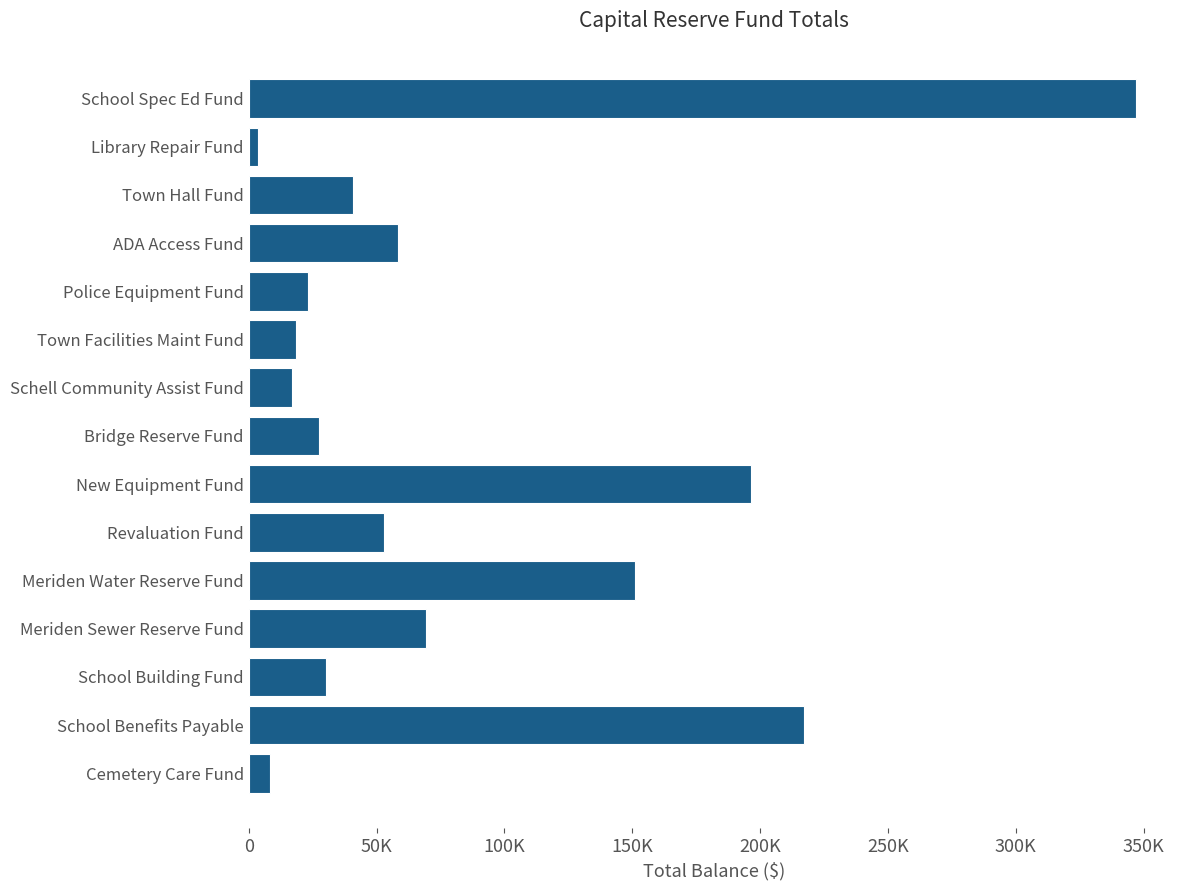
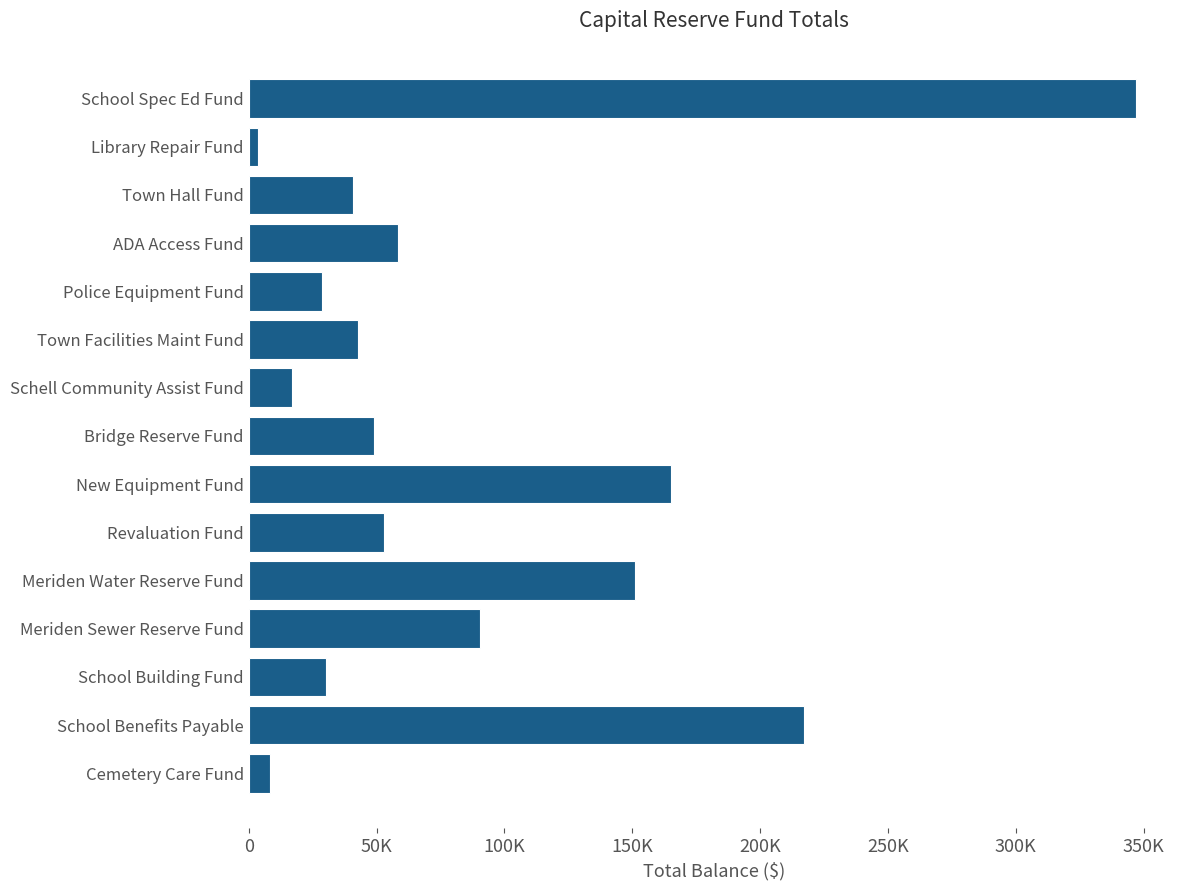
Police Equipment Fund: 23000 -> 29000
Town Facilities Maint Fund: 18000 -> 43000
Bridge Reserve Fund: 27000 -> 49000
New Equipment Fund: 197000 -> 165000
Meriden Sewer Reserve Fund: 69000 -> 90000
